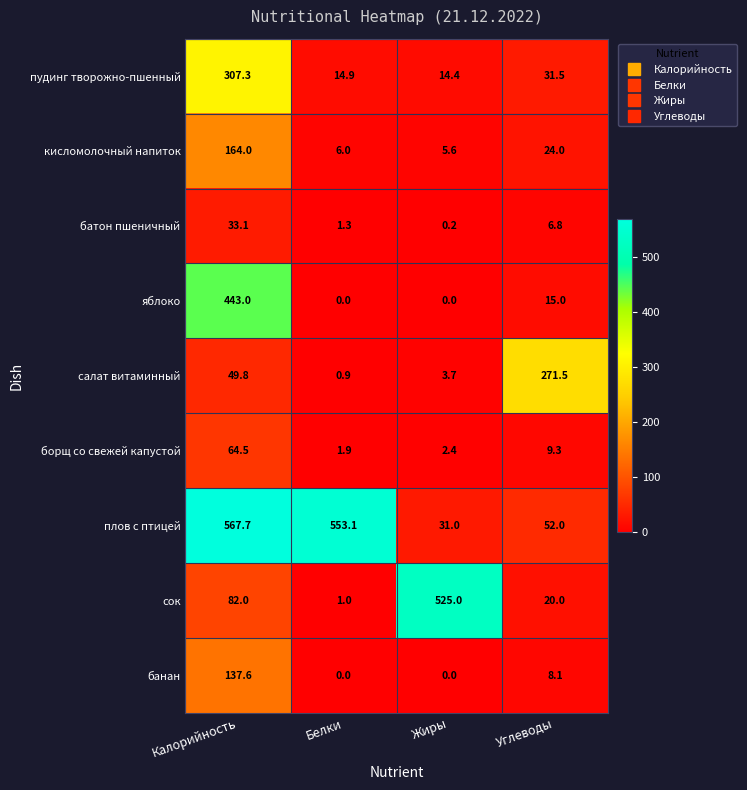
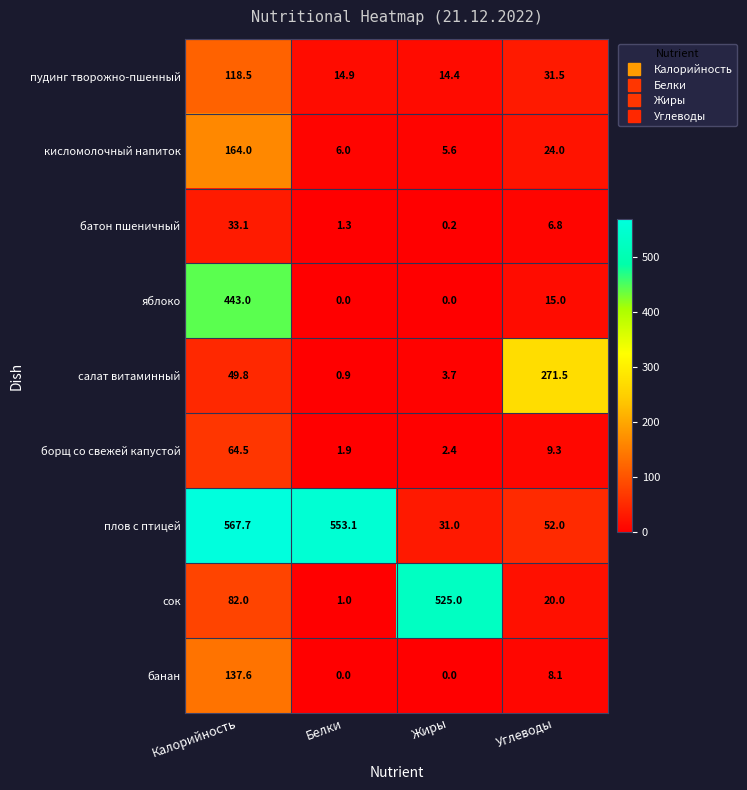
пудинг творожно-пшенный, Калорийность: 307.3 -> 118.5
